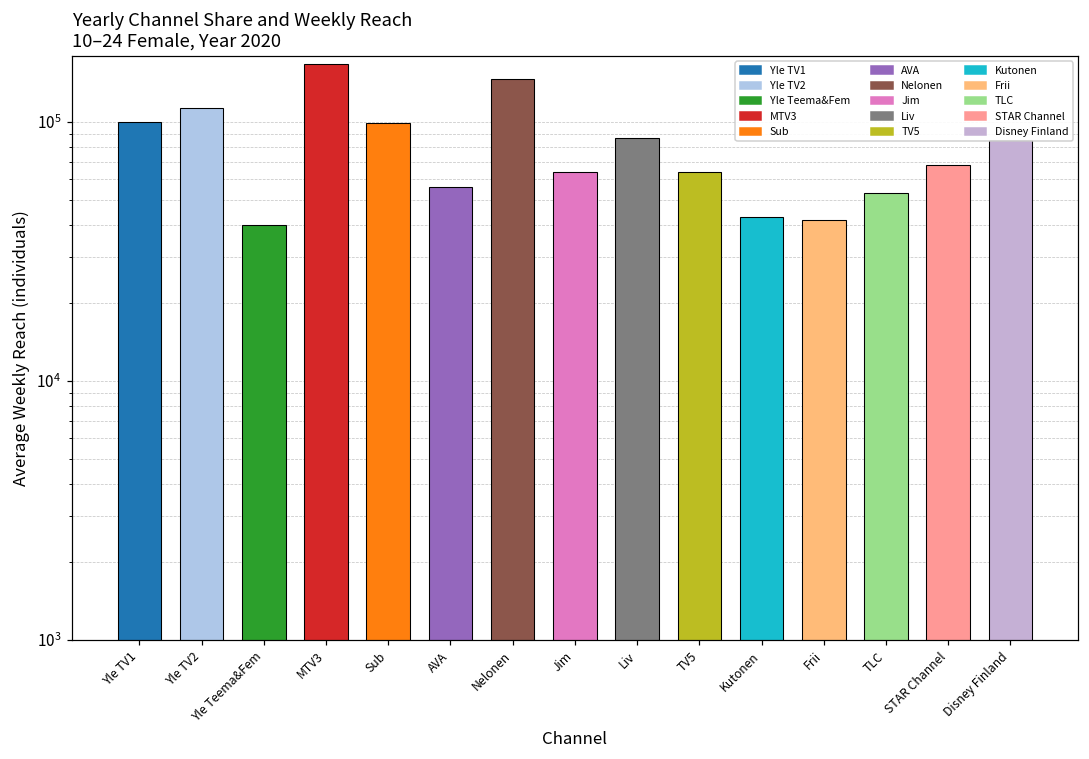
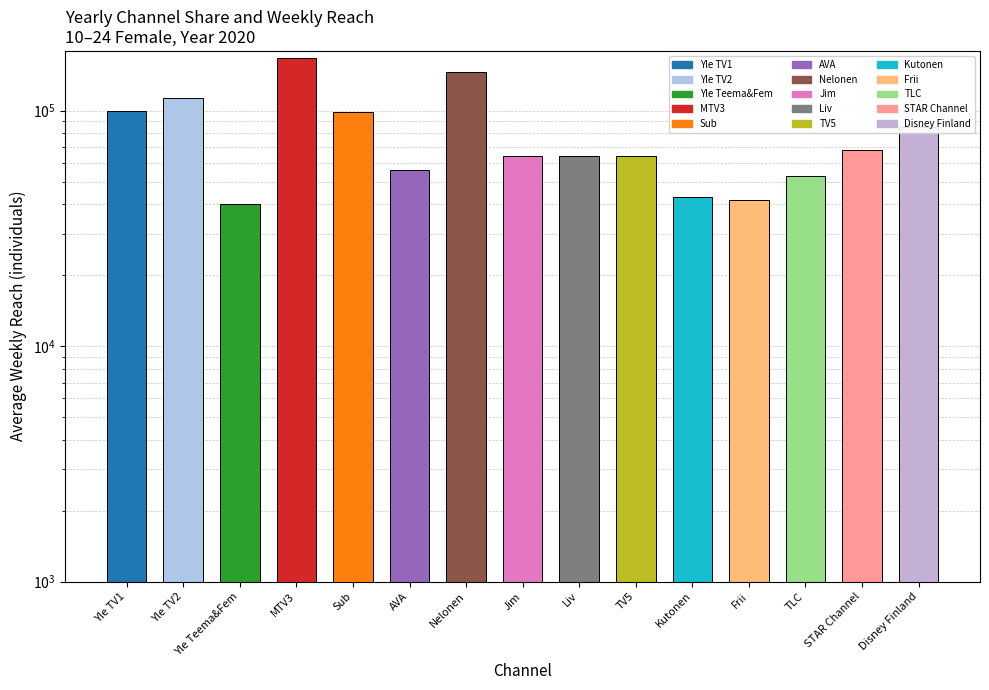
Liv: 87000 -> 64000
